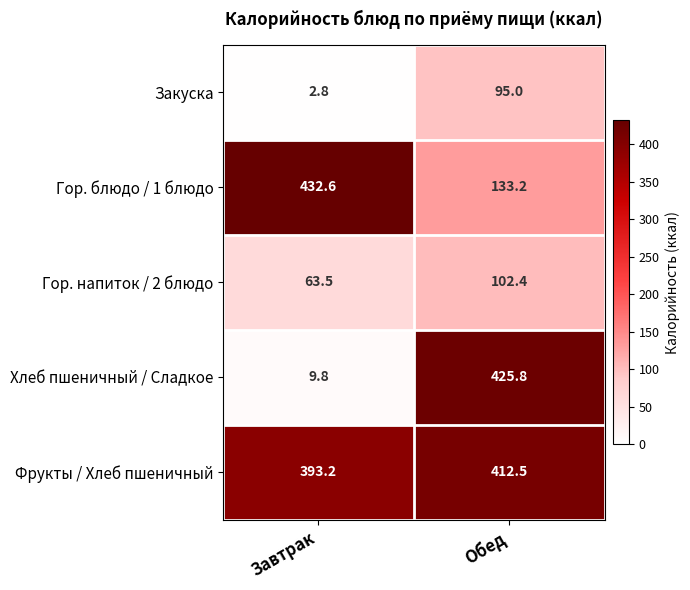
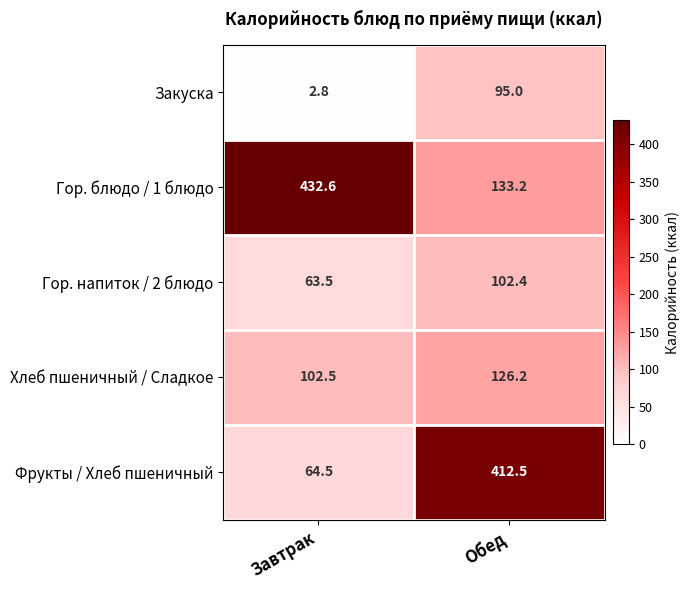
Хлеб пшеничный / Сладкое, Завтрак: 9.8 -> 102.5
Хлеб пшеничный / Сладкое, Обед: 425.8 -> 126.2
Фрукты / Хлеб пшеничный, Завтрак: 393.2 -> 64.5
